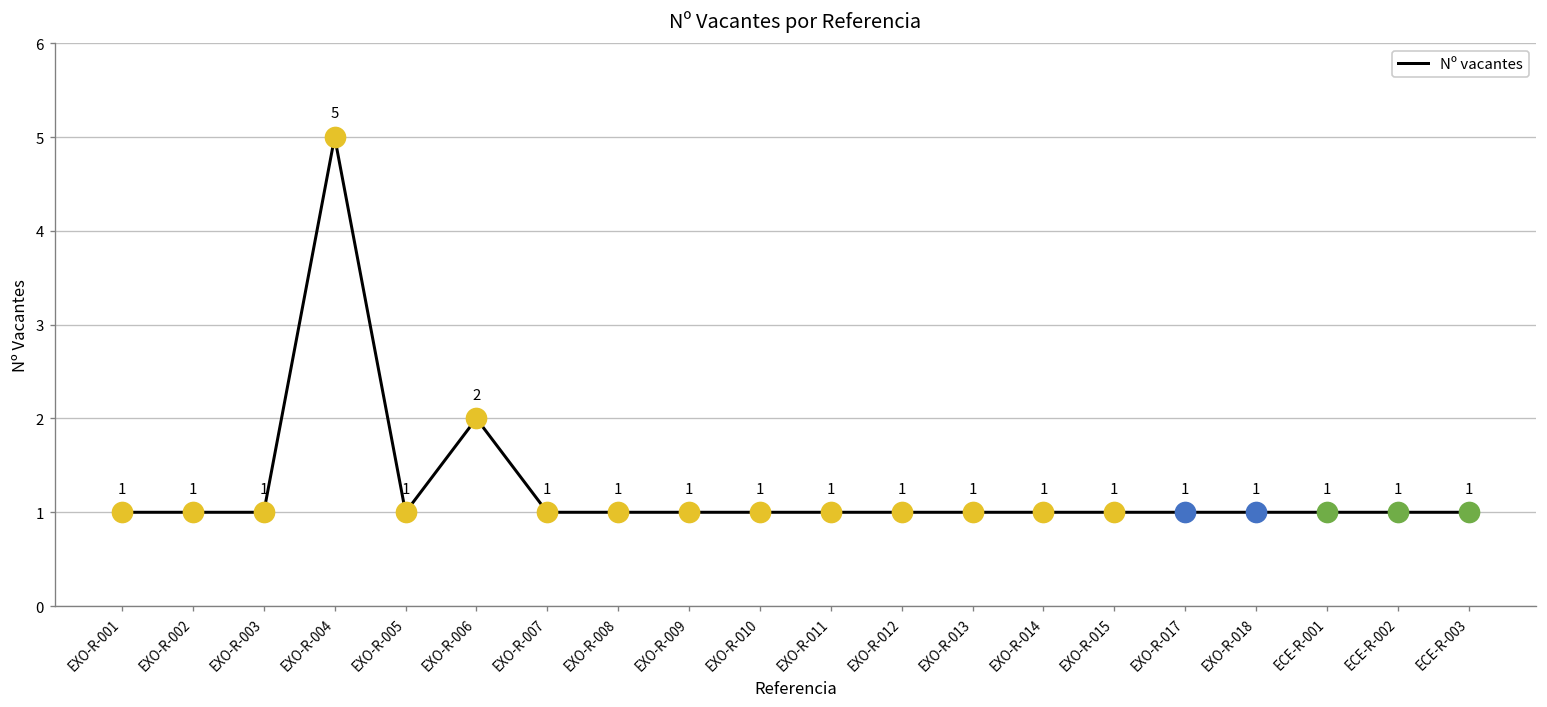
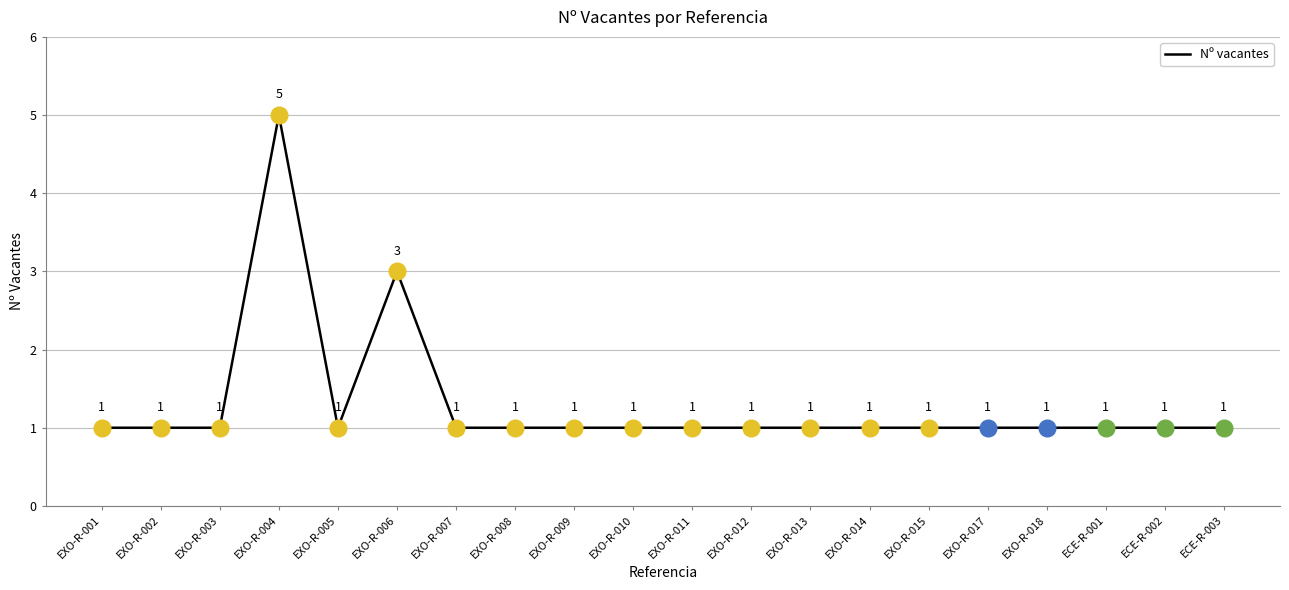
Nº vacantes, EXO-R-006: 2 -> 3
